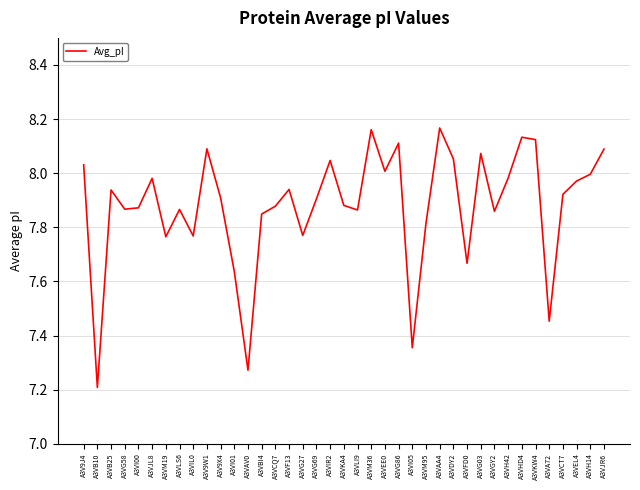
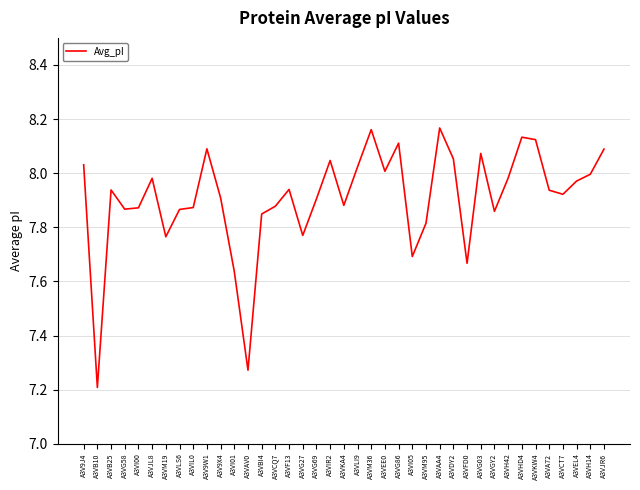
A3VIL0: 7.77 -> 7.87
A3VLI9: 7.86 -> 8.02
A3VI05: 7.36 -> 7.69
A3VA72: 7.45 -> 7.94
